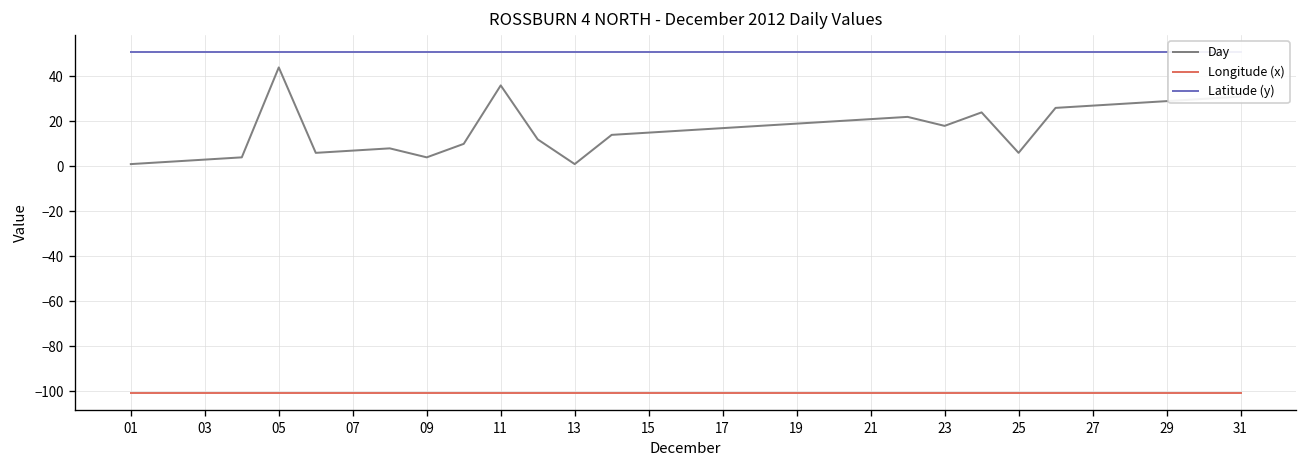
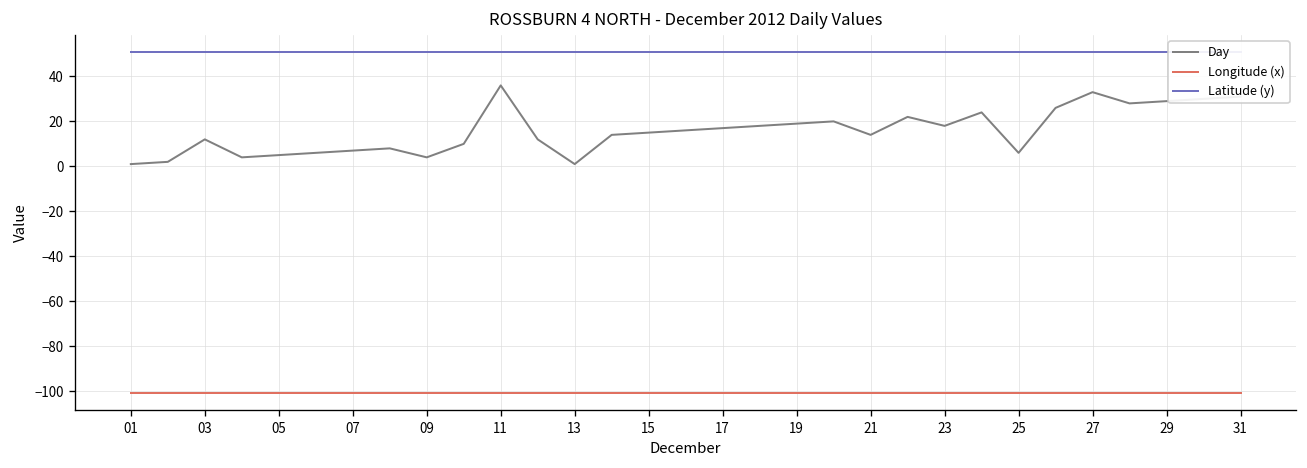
Day, 03: 3 -> 12
Day, 05: 44 -> 5
Day, 21: 21 -> 14
Day, 27: 27 -> 33
